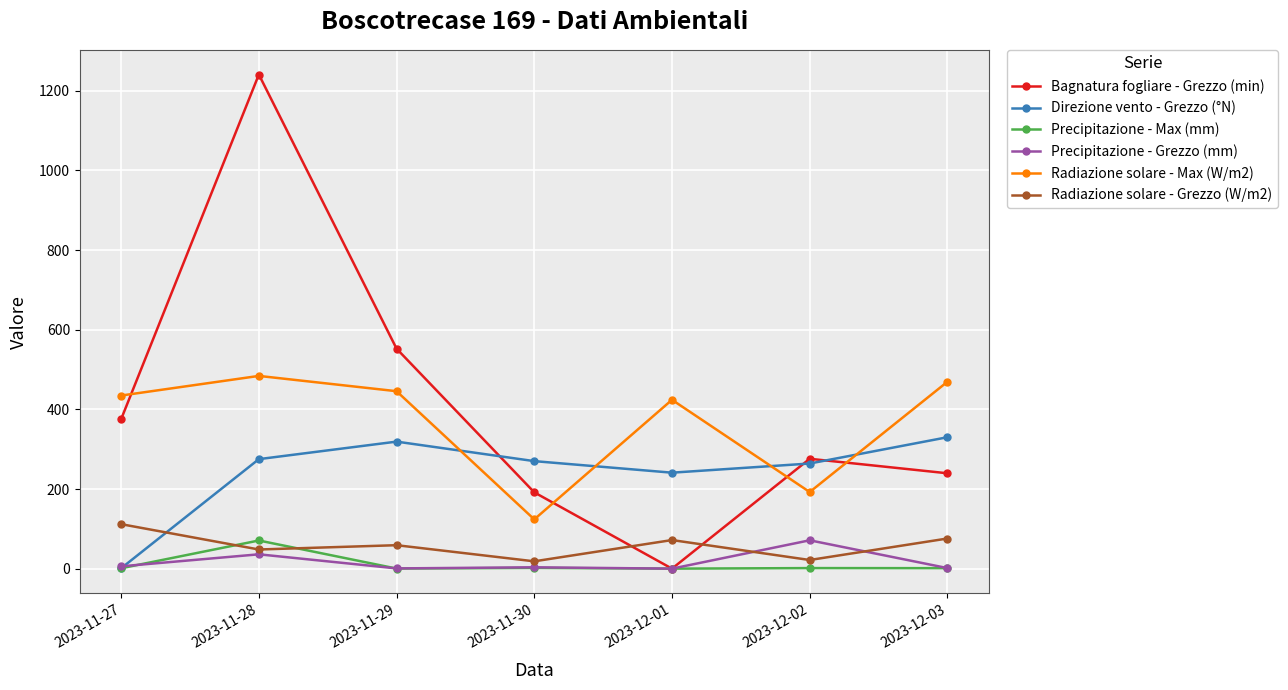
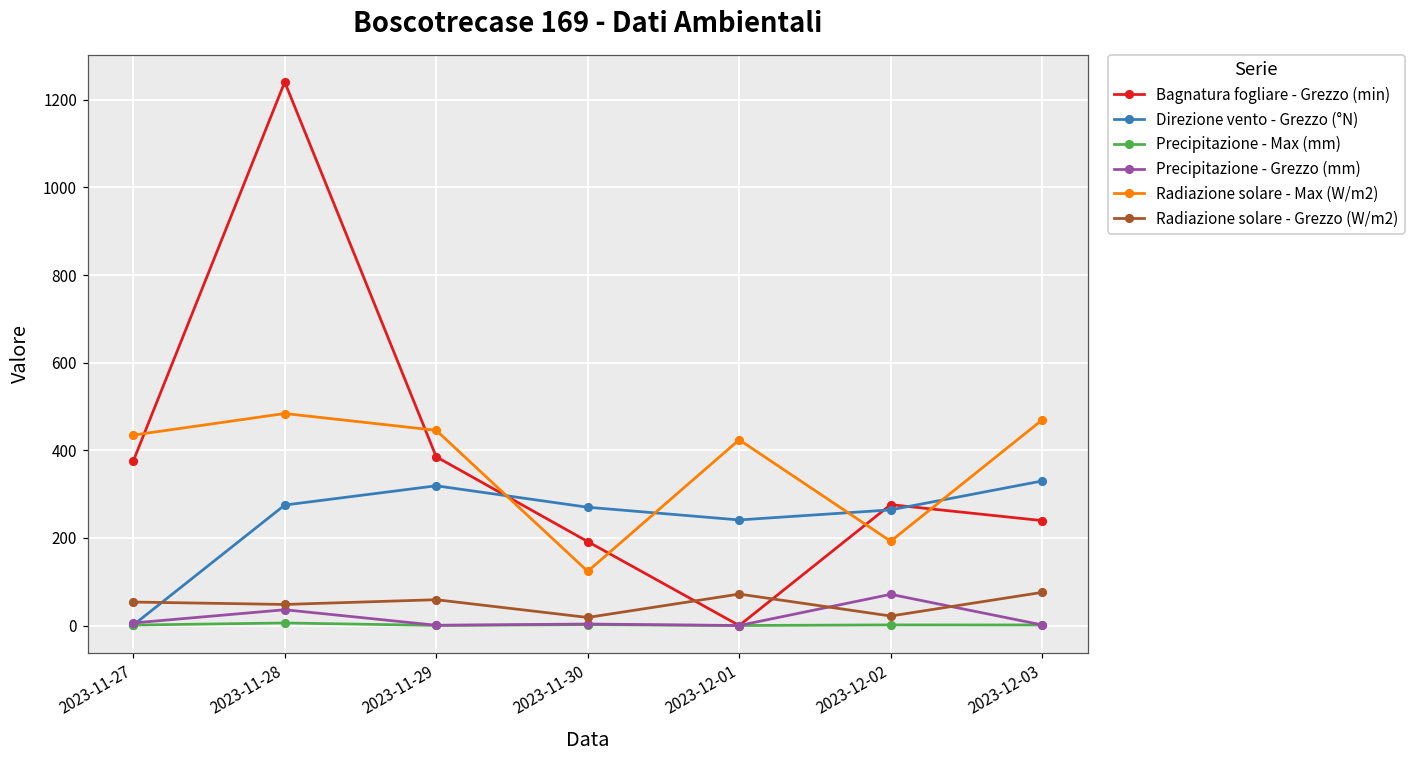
Radiazione solare - Grezzo (W/m2), 2023-11-27: 110 -> 50
Precipitazione - Max (mm), 2023-11-28: 70 -> 10
Bagnatura fogliare - Grezzo (min), 2023-11-29: 550 -> 390
